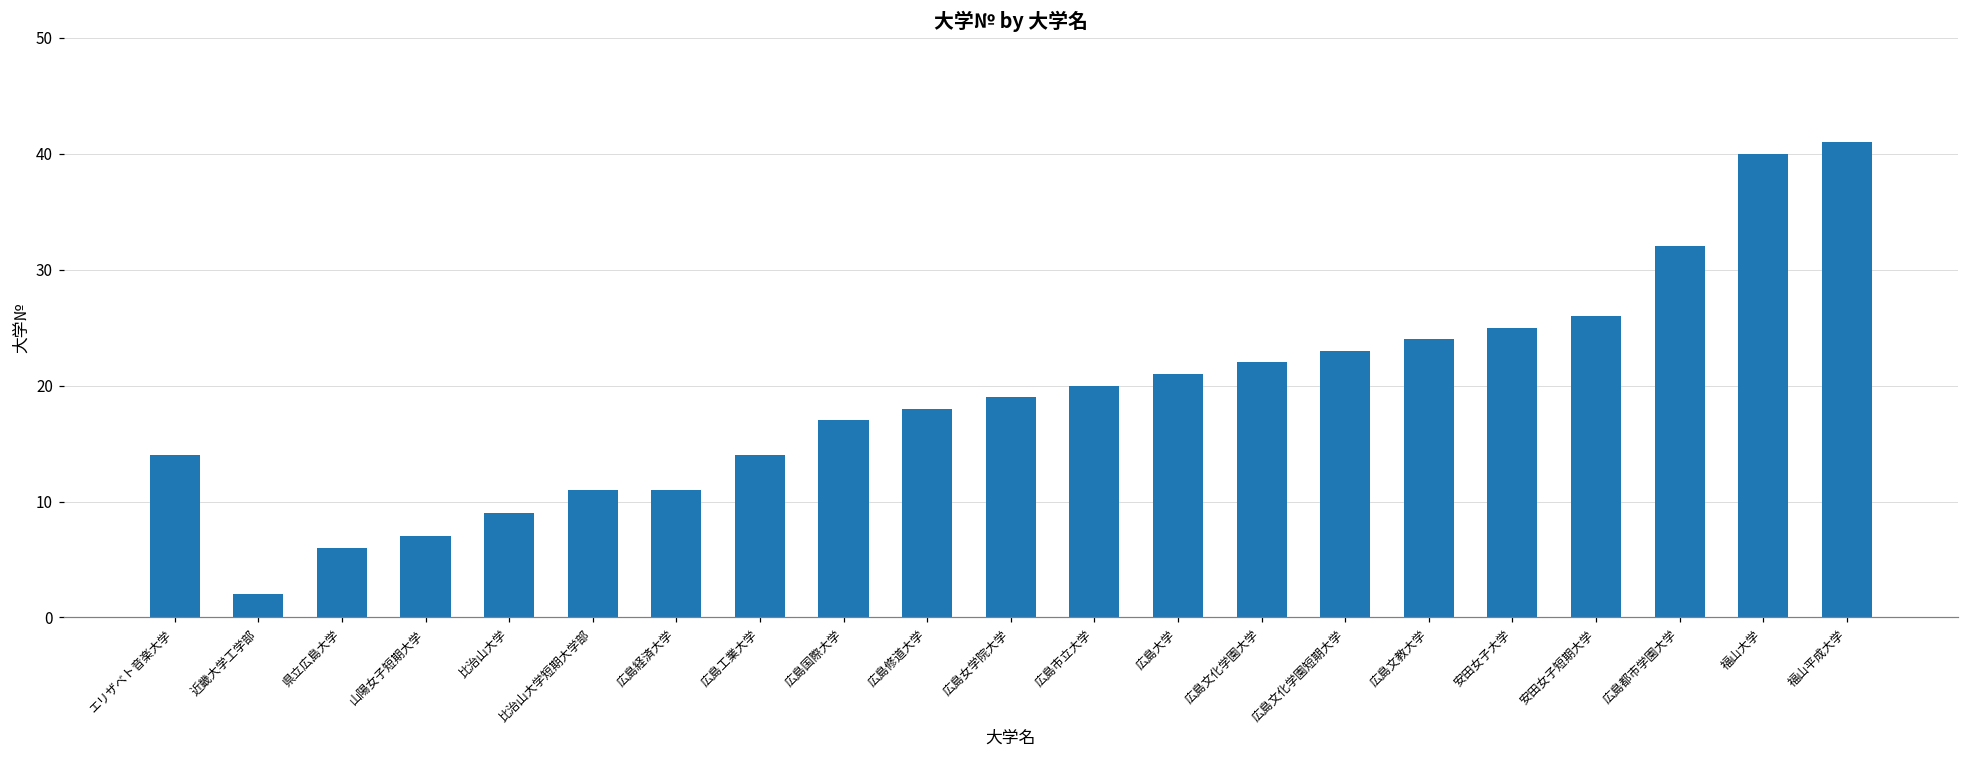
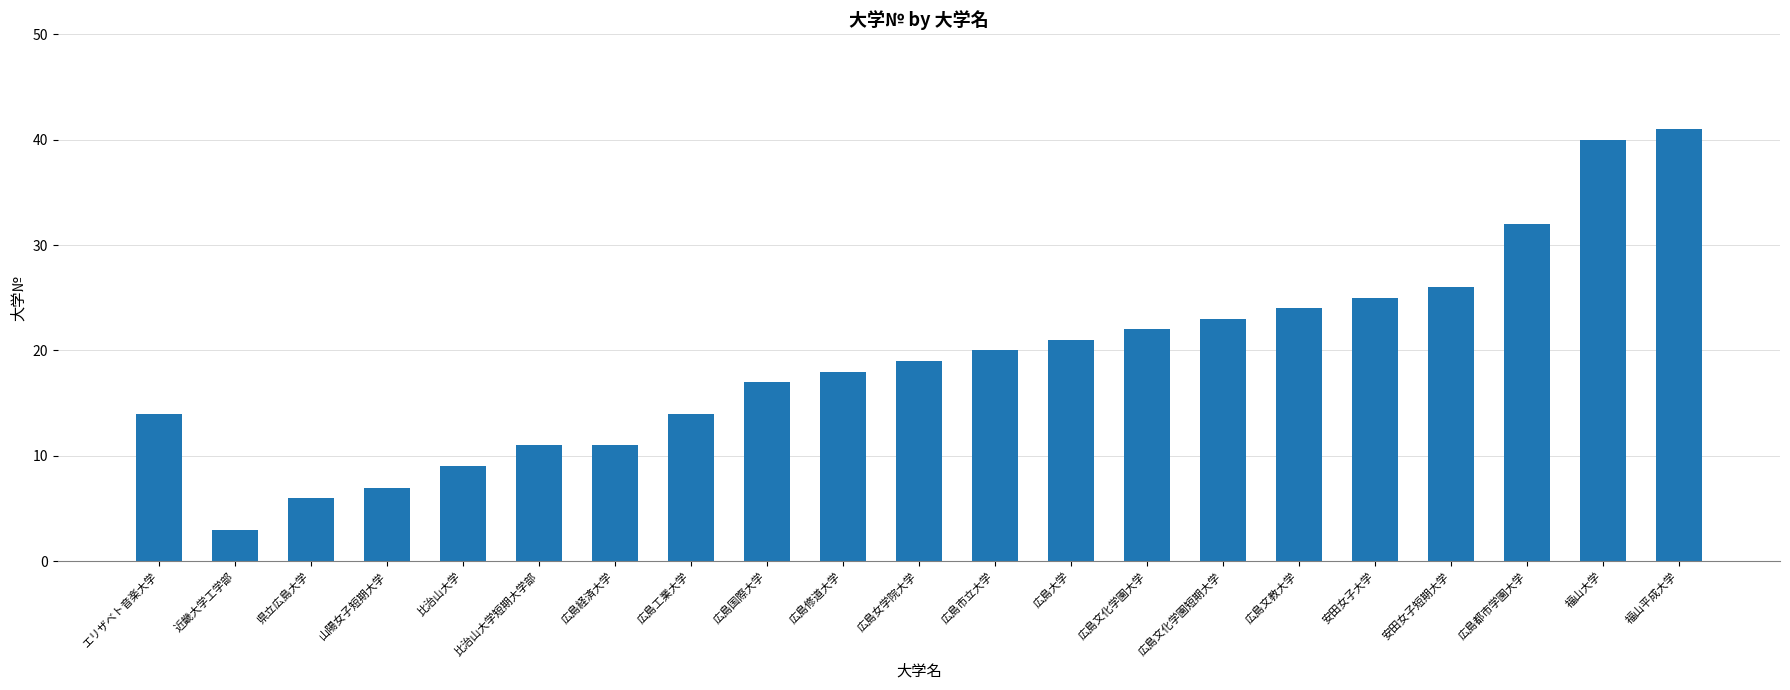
近畿大学工学部: 2 -> 3
